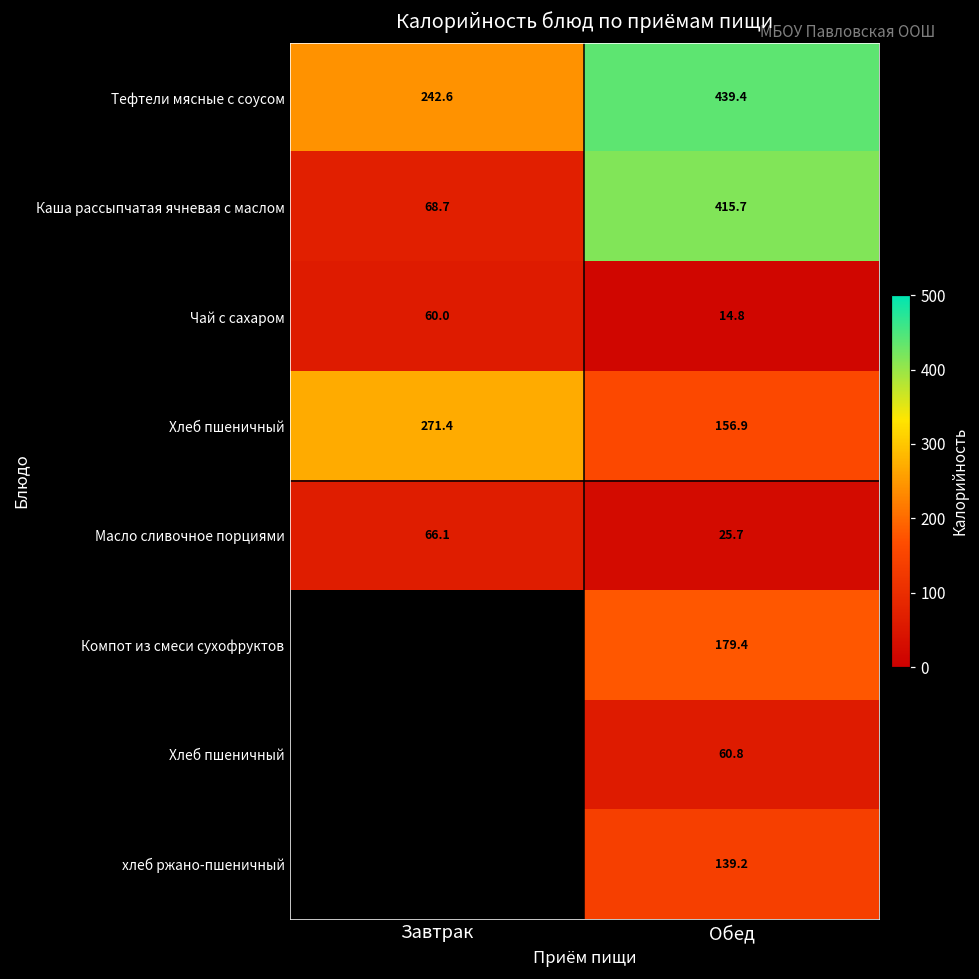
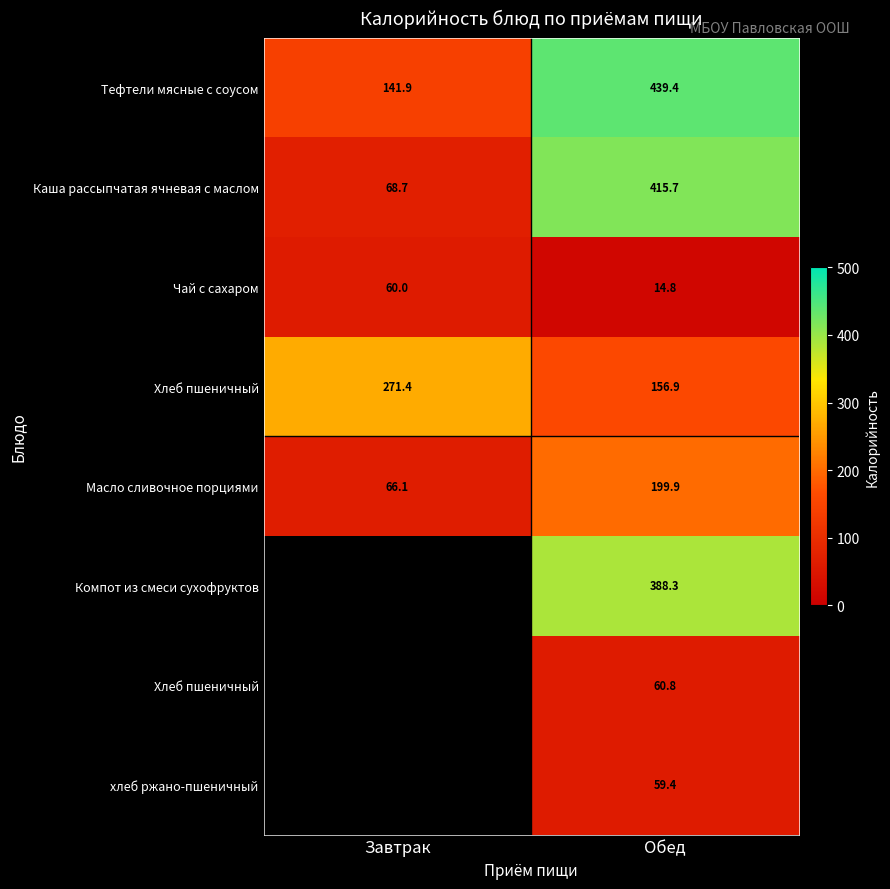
Тефтели мясные с соусом, Завтрак: 242.6 -> 141.9
Масло сливочное порциями, Обед: 25.7 -> 199.9
Компот из смеси сухофруктов, Обед: 179.4 -> 388.3
хлеб ржано-пшеничный, Обед: 139.2 -> 59.4
